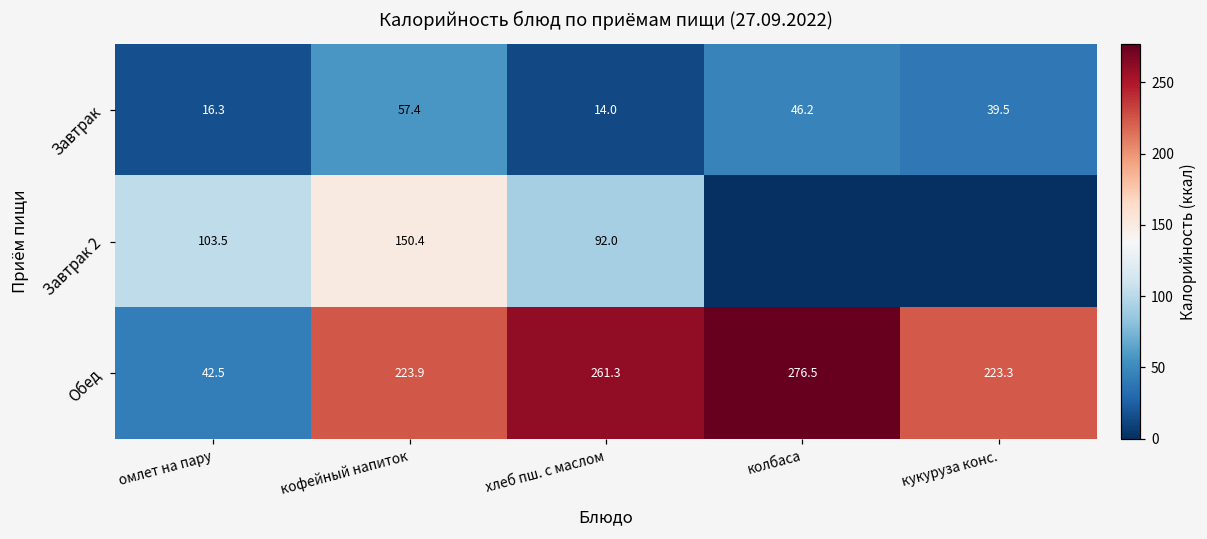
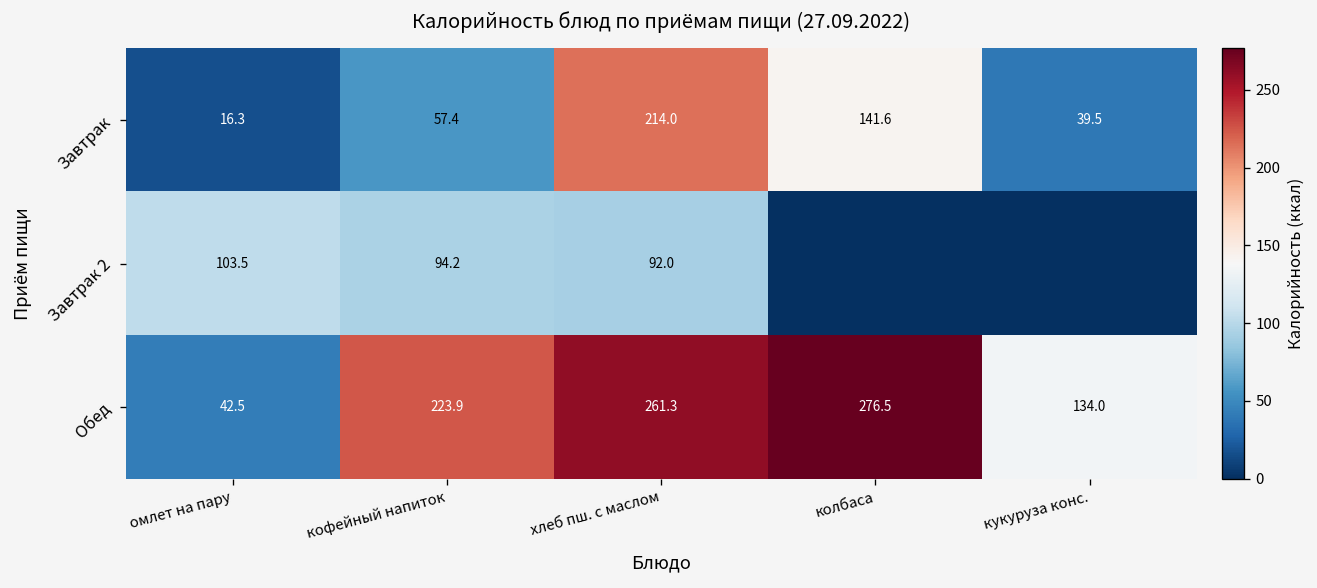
Завтрак, хлеб пш. с маслом: 14.0 -> 214.0
Завтрак, колбаса: 46.2 -> 141.6
Завтрак 2, кофейный напиток: 150.4 -> 94.2
Обед, кукуруза конс.: 223.3 -> 134.0
